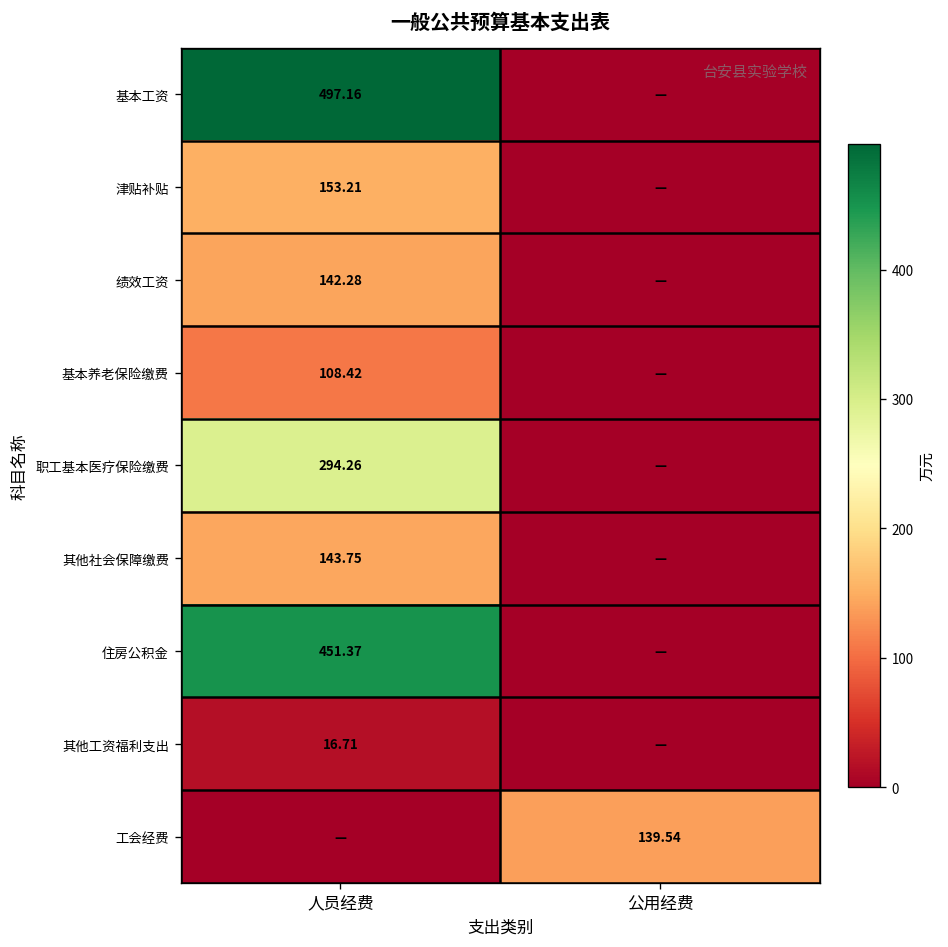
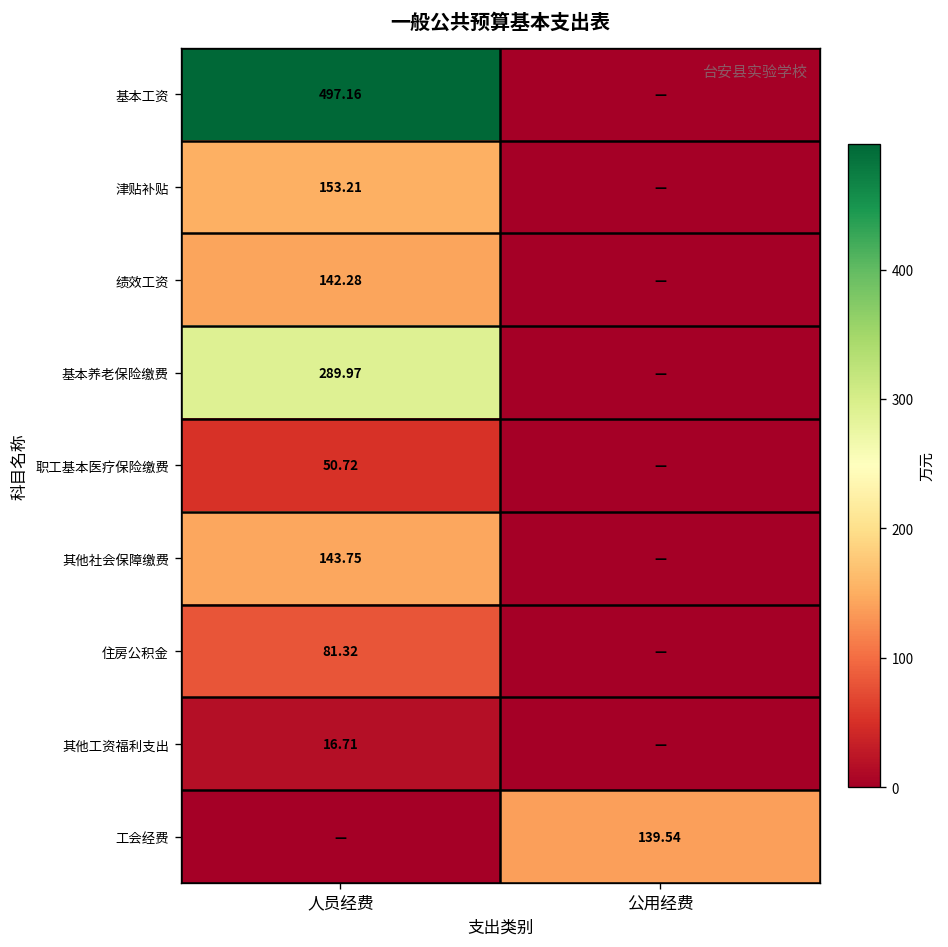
基本养老保险缴费, 人员经费: 108.42 -> 289.97
职工基本医疗保险缴费, 人员经费: 294.26 -> 50.72
住房公积金, 人员经费: 451.37 -> 81.32
